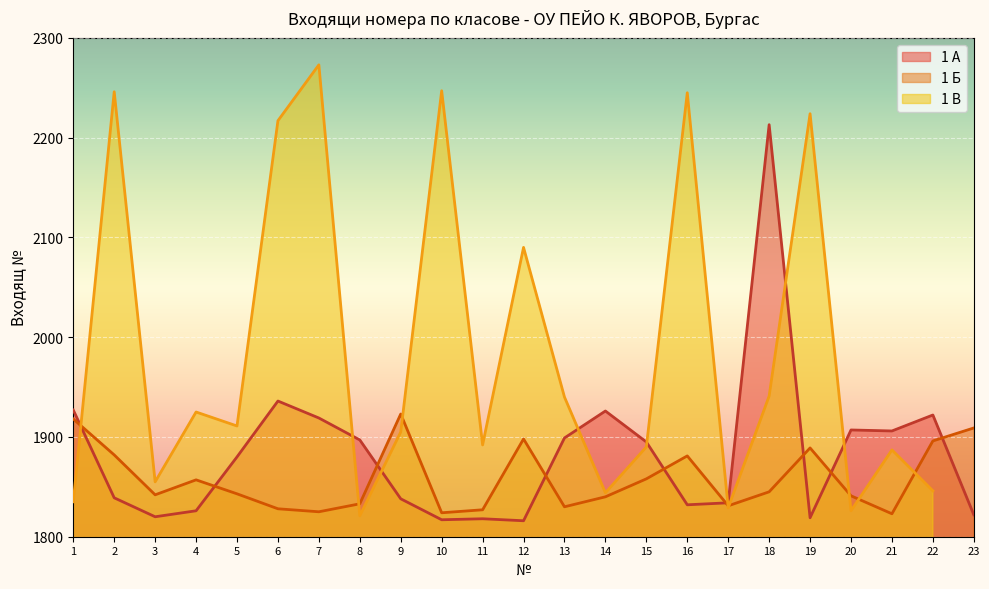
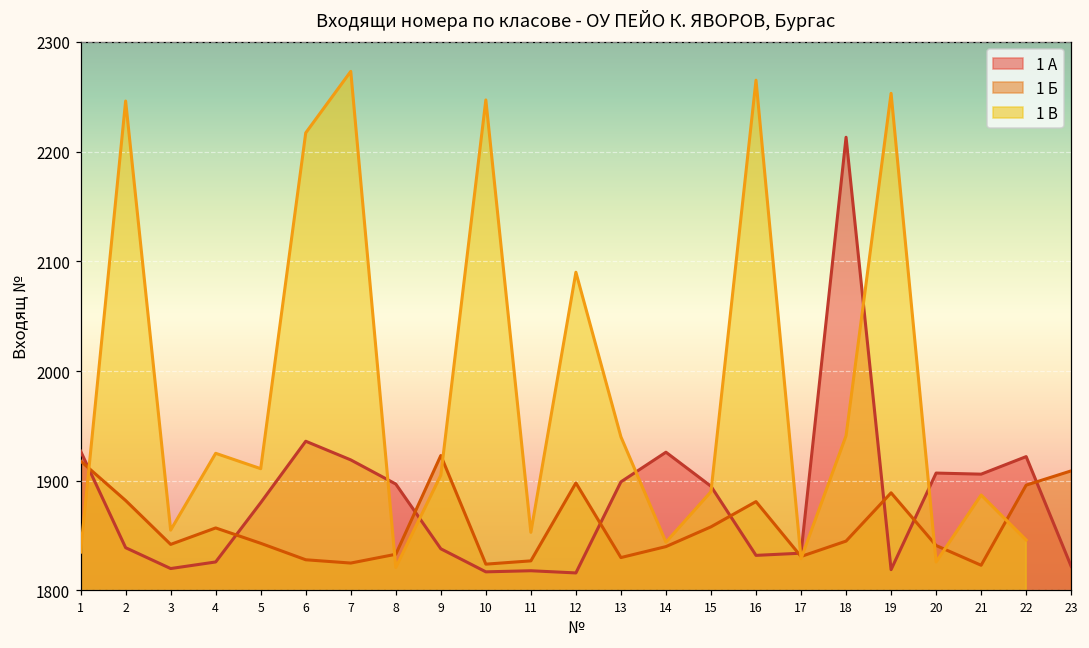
1 В, 11: 1890 -> 1850
1 В, 16: 2250 -> 2270
1 В, 19: 2220 -> 2250
